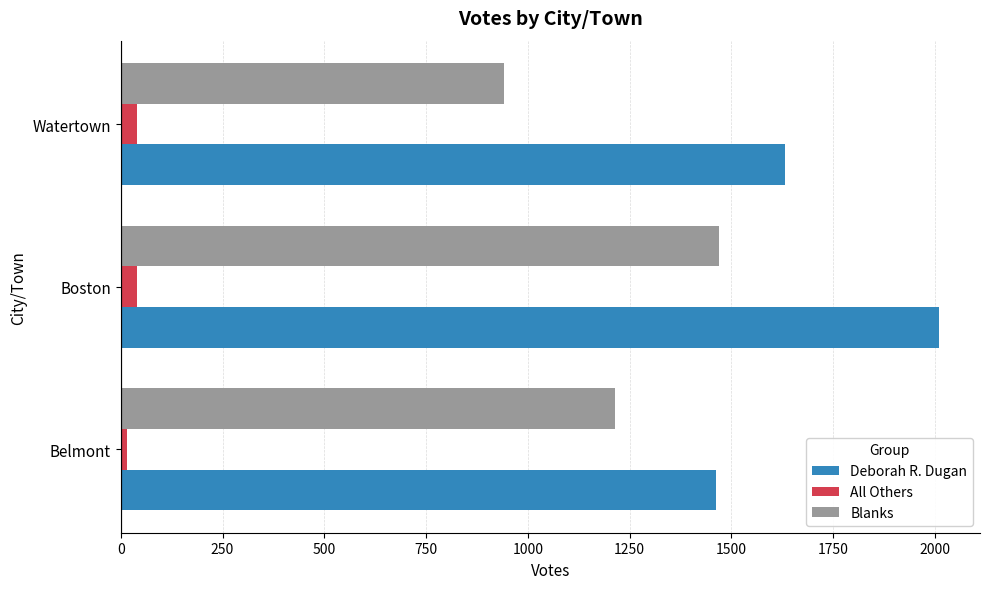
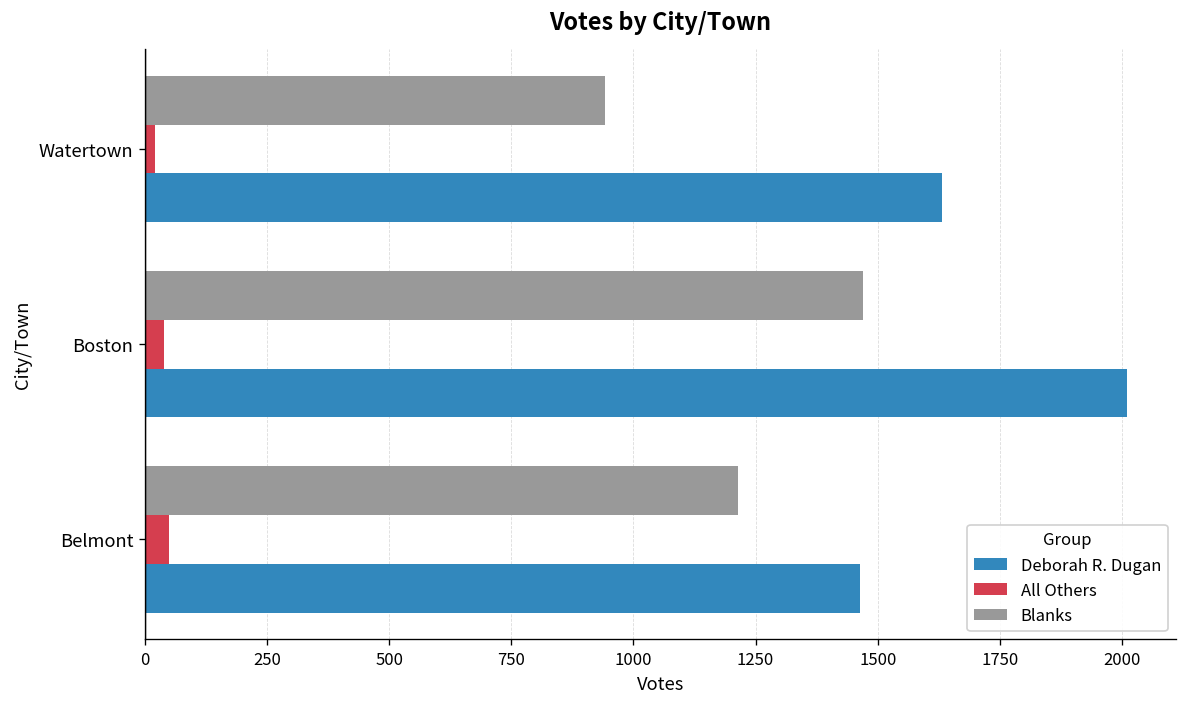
All Others, Watertown: 40 -> 20
All Others, Belmont: 20 -> 50
